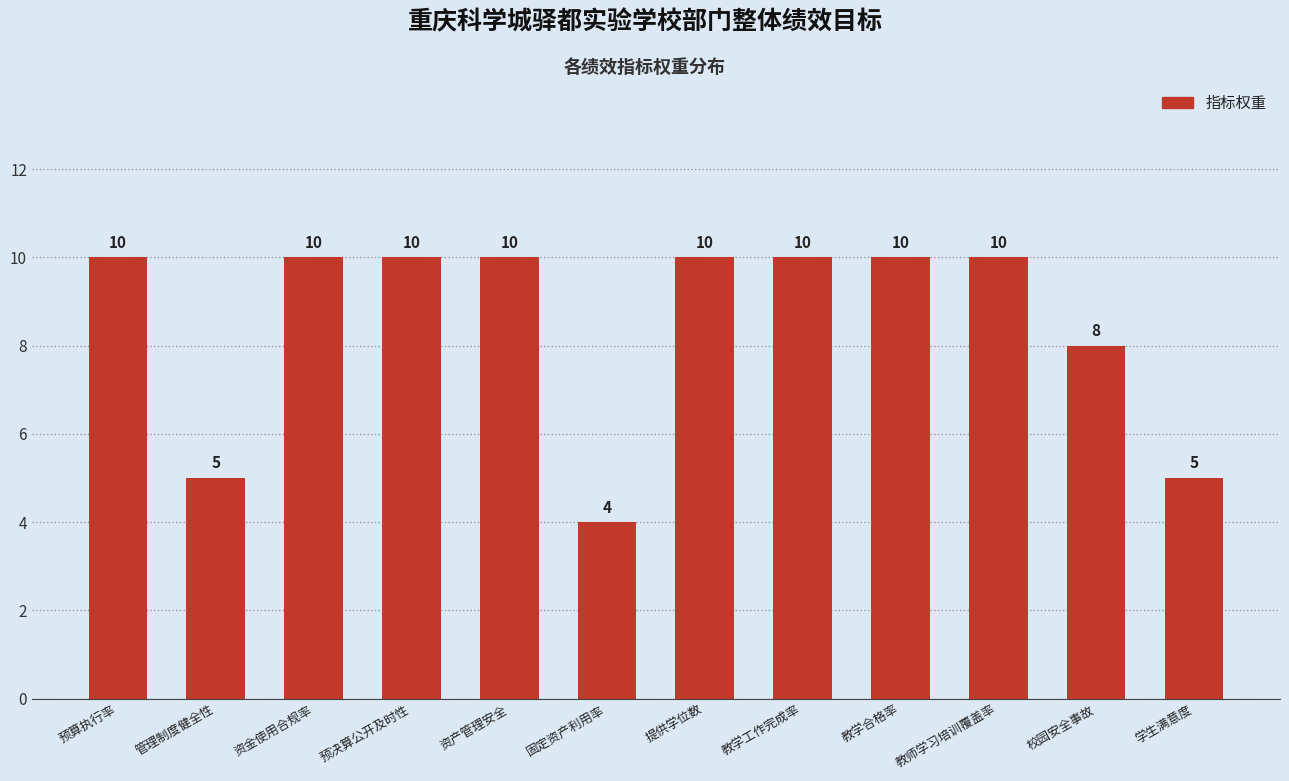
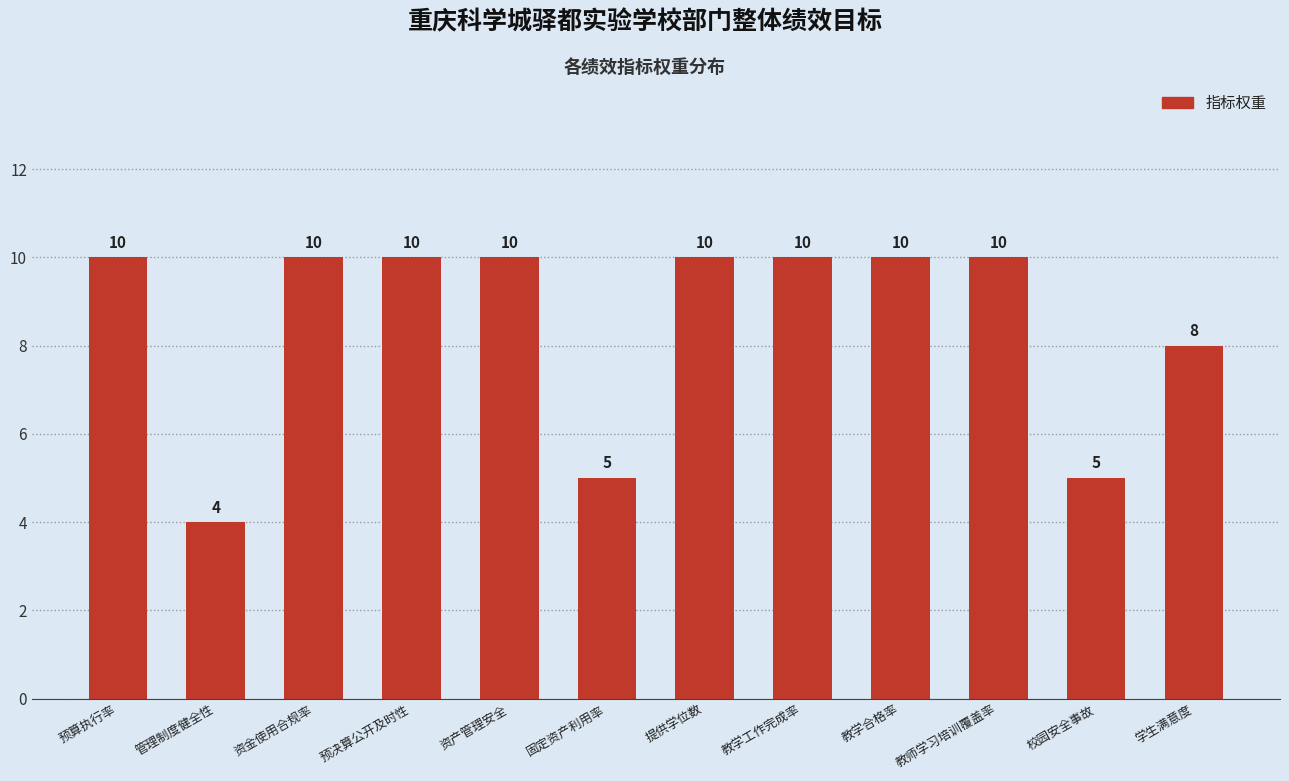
管理制度健全性: 5 -> 4
固定资产利用率: 4 -> 5
校园安全事故: 8 -> 5
学生满意度: 5 -> 8
